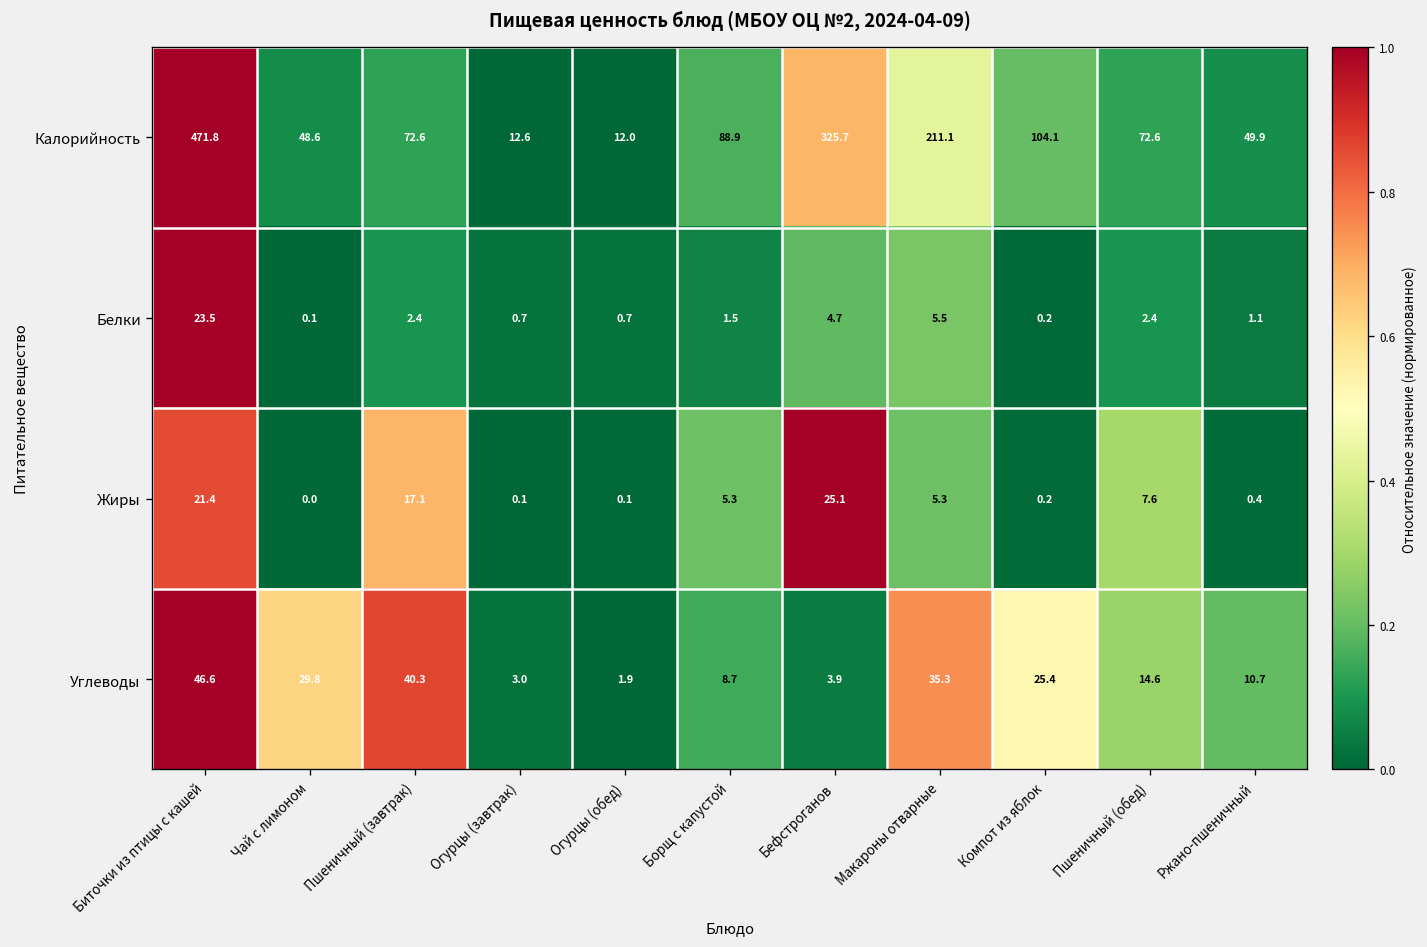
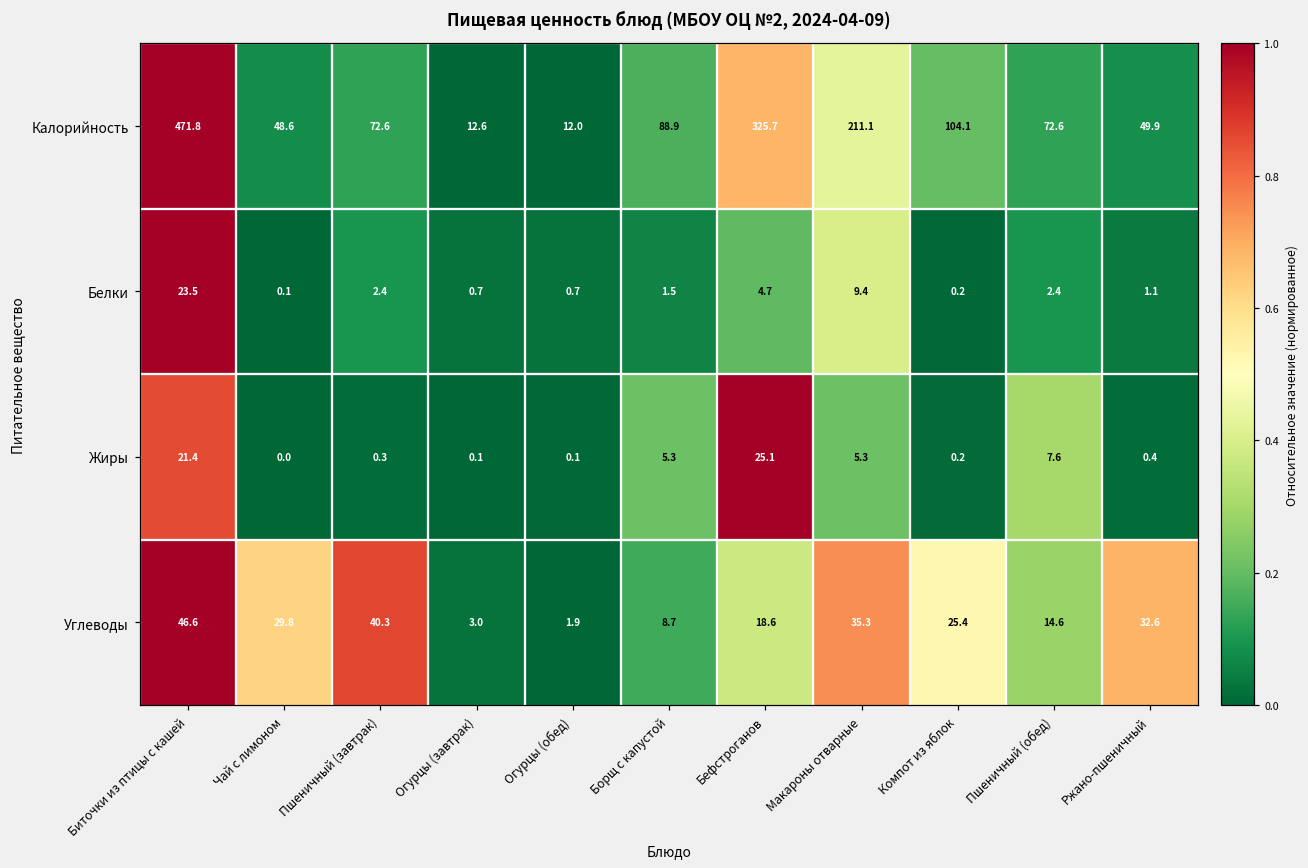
Белки, Макароны отварные: 5.5 -> 9.4
Жиры, Пшеничный (завтрак): 17.1 -> 0.3
Углеводы, Бефстроганов: 3.9 -> 18.6
Углеводы, Ржано-пшеничный: 10.7 -> 32.6
